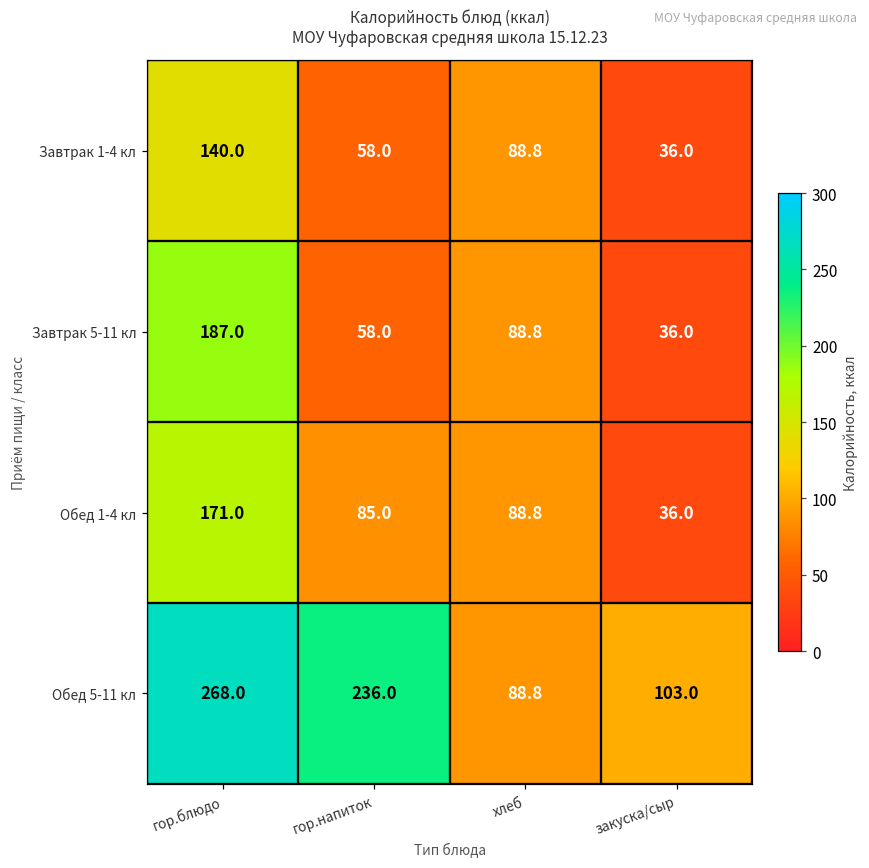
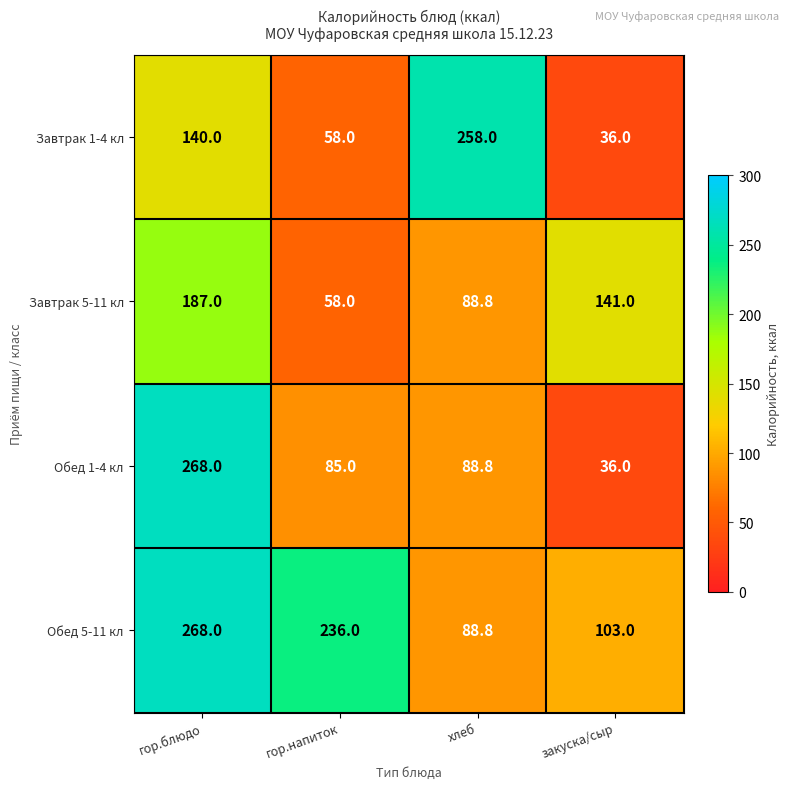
Завтрак 1-4 кл, хлеб: 88.8 -> 258.0
Завтрак 5-11 кл, закуска/сыр: 36.0 -> 141.0
Обед 1-4 кл, гор.блюдо: 171.0 -> 268.0
